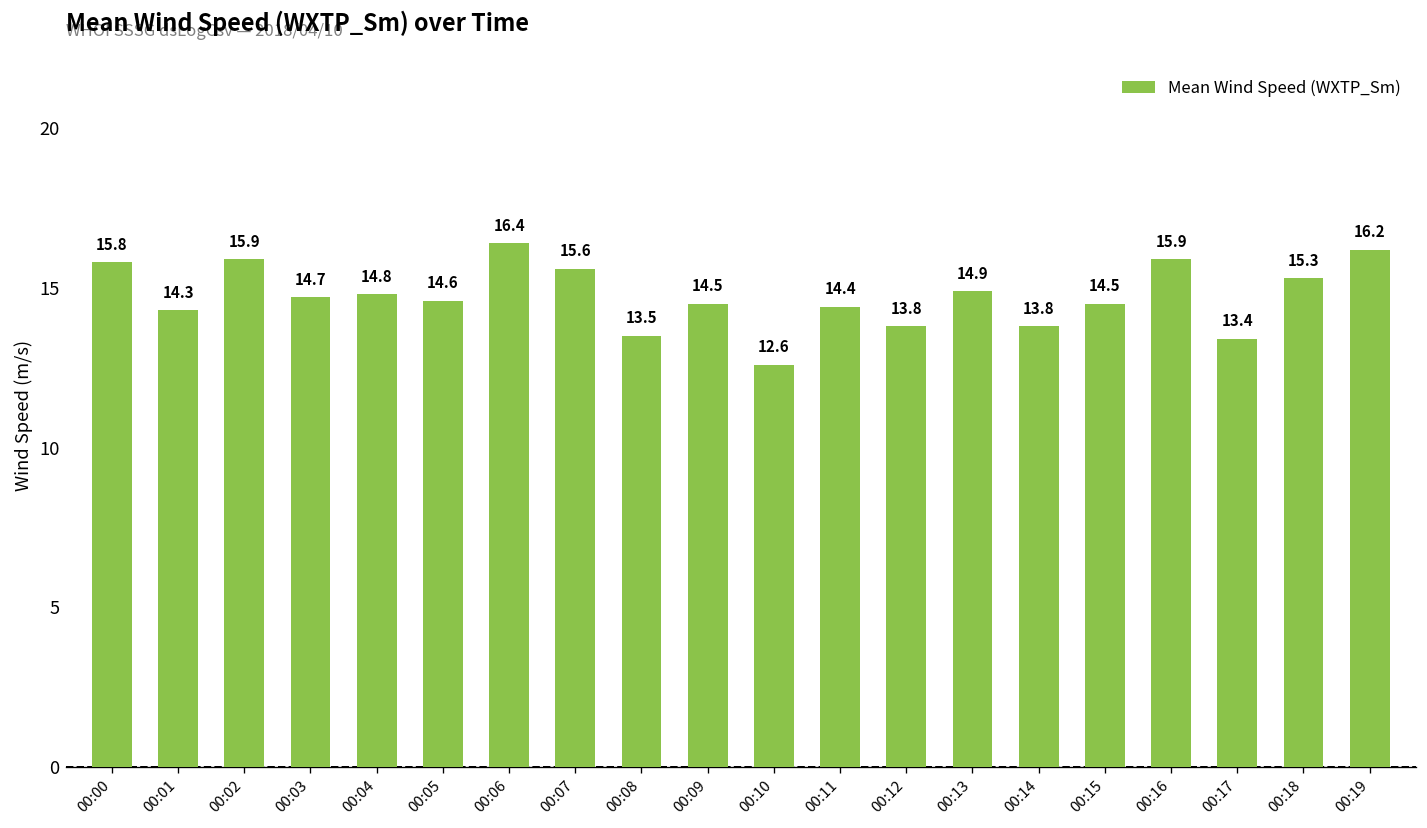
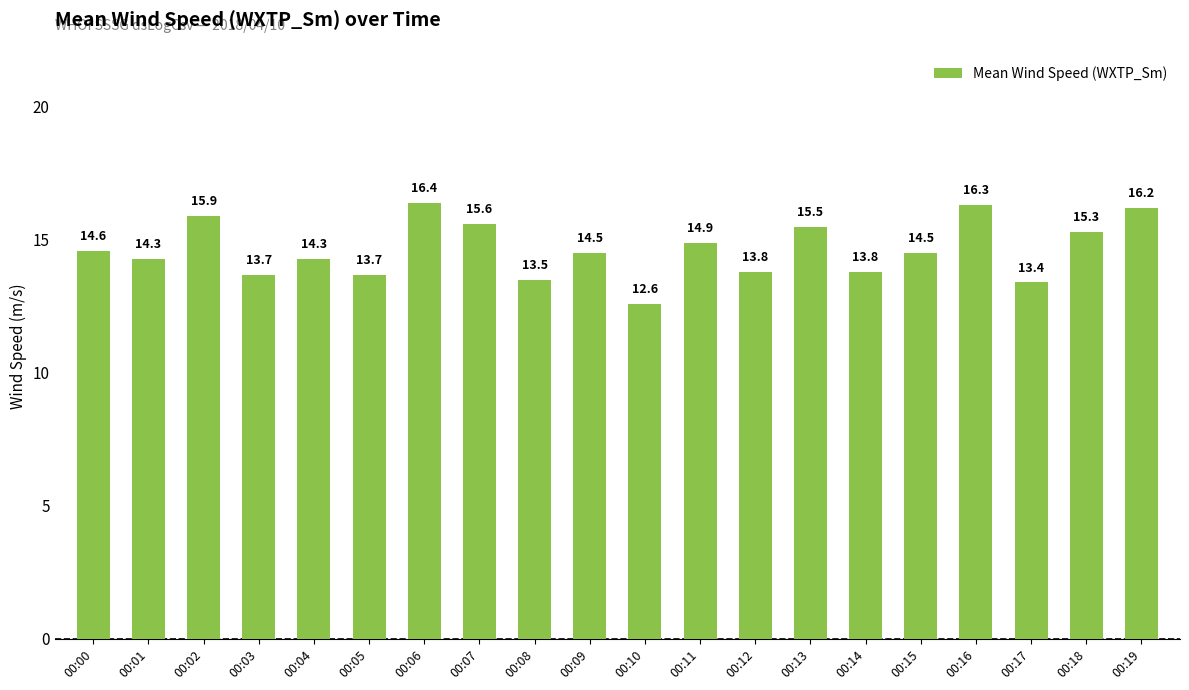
00:00: 15.8 -> 14.6
00:03: 14.7 -> 13.7
00:04: 14.8 -> 14.3
00:05: 14.6 -> 13.7
00:11: 14.4 -> 14.9
00:13: 14.9 -> 15.5
00:16: 15.9 -> 16.3
